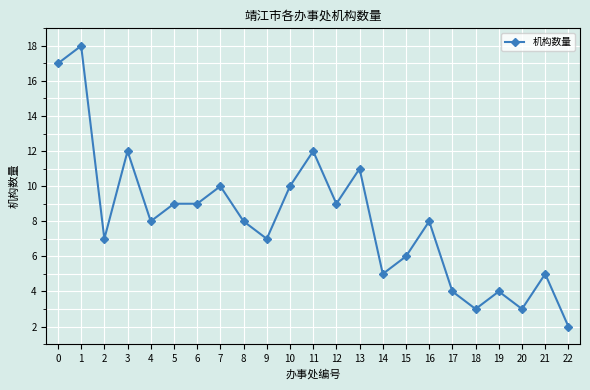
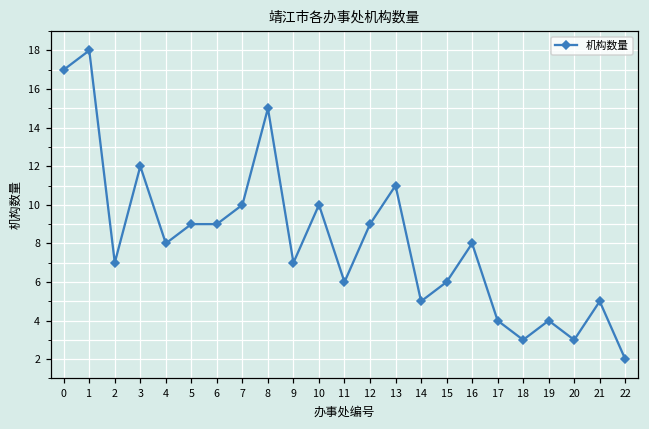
8: 8 -> 15
11: 12 -> 6
